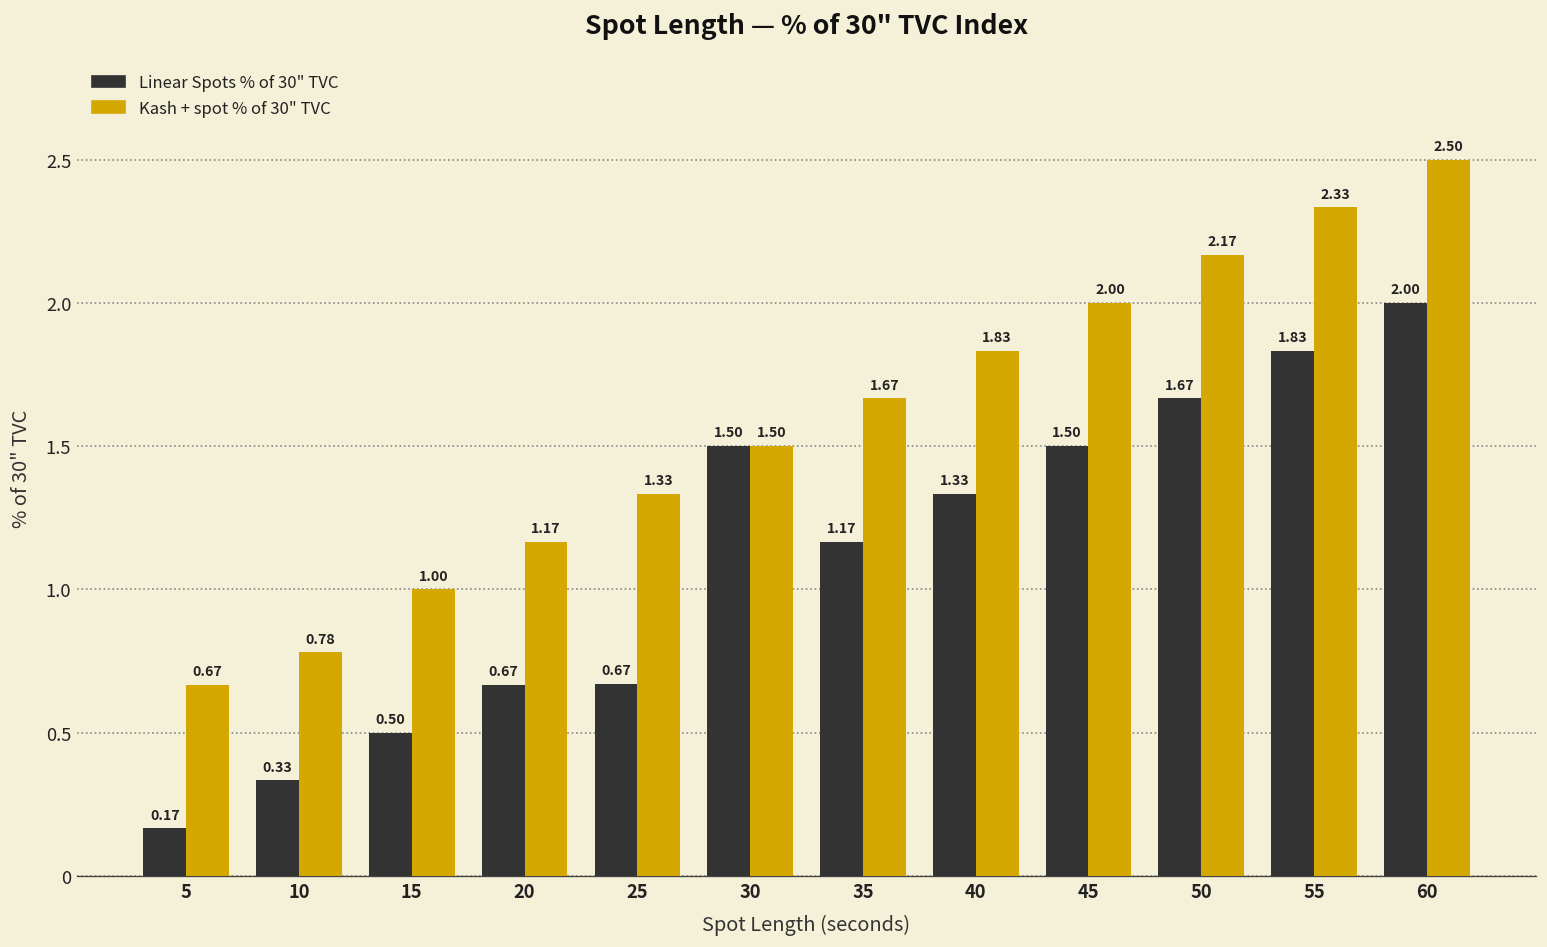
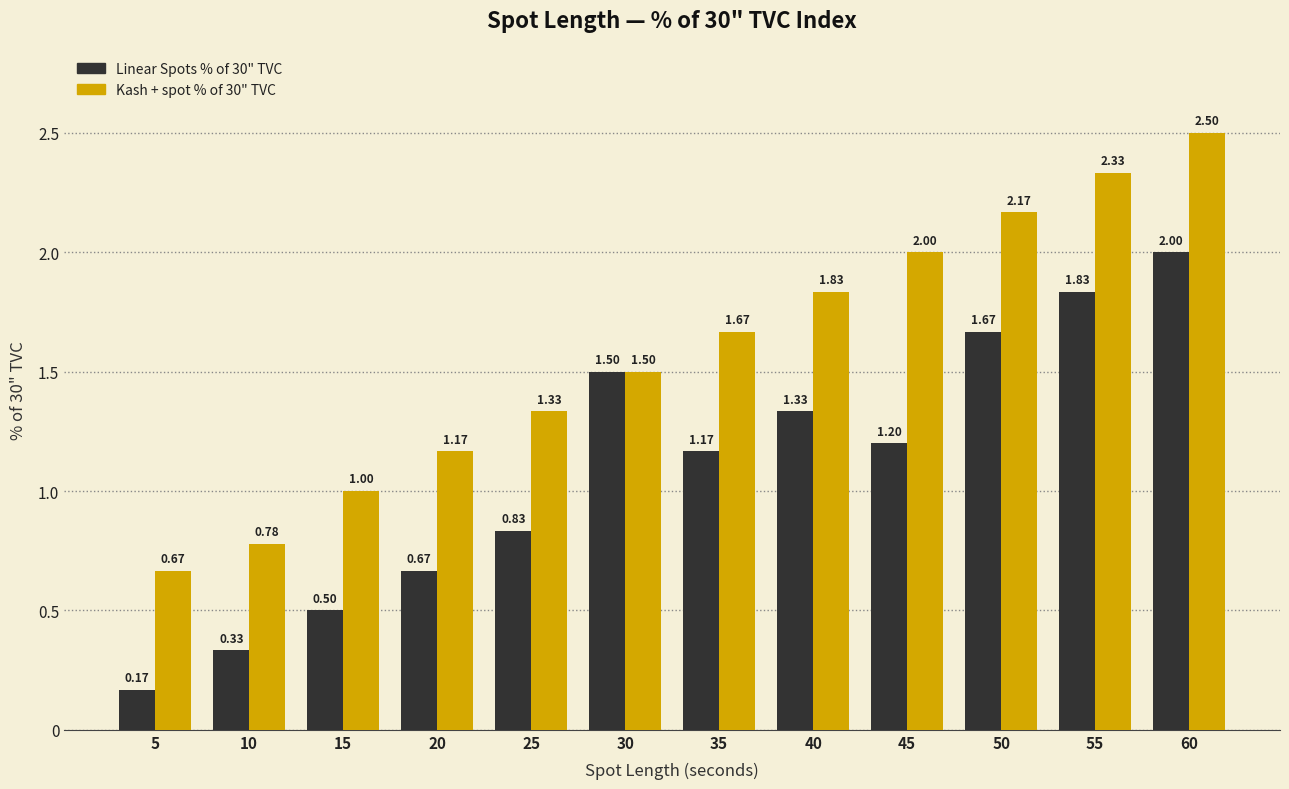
Linear Spots % of 30" TVC, 25: 0.67 -> 0.83
Linear Spots % of 30" TVC, 45: 1.50 -> 1.20
